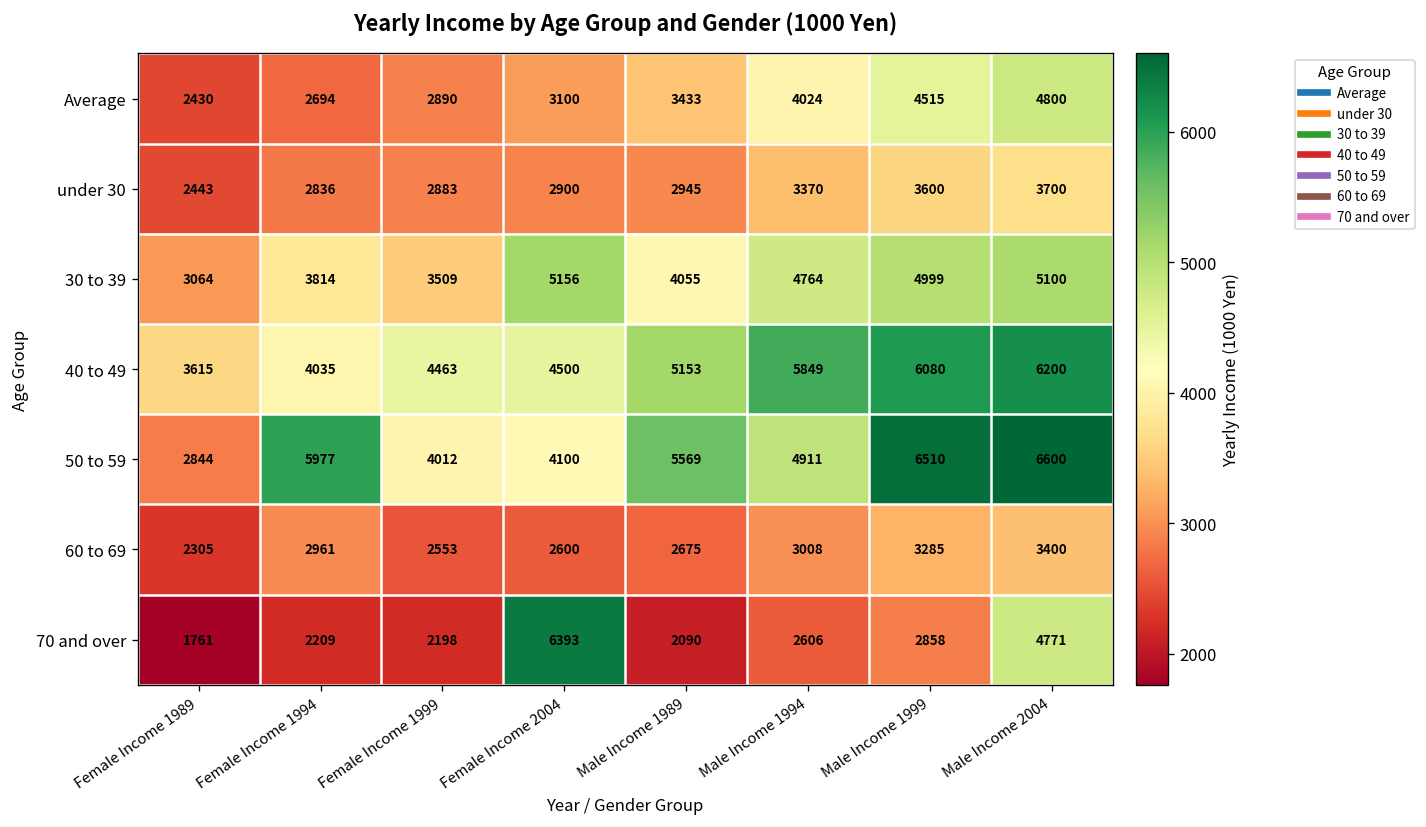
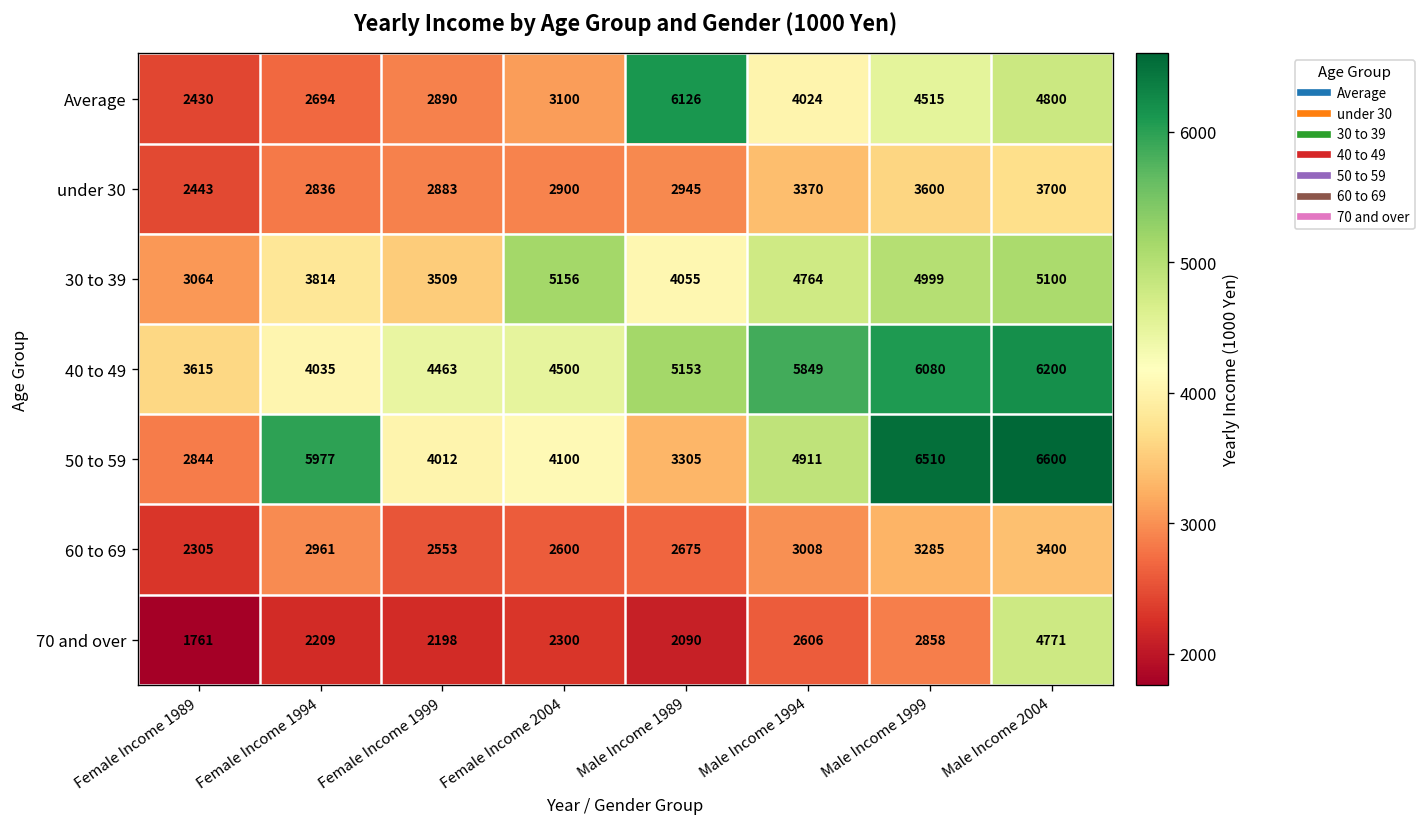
Average, Male Income 1989: 3433 -> 6126
50 to 59, Male Income 1989: 5569 -> 3305
70 and over, Female Income 2004: 6393 -> 2300
